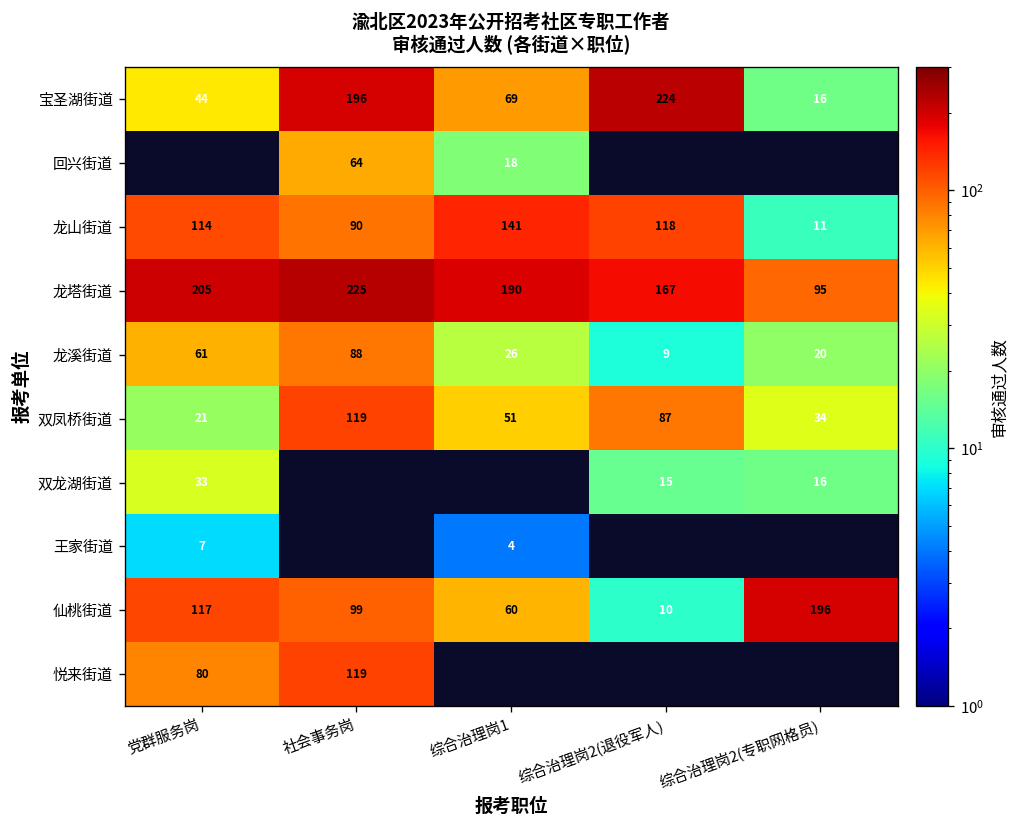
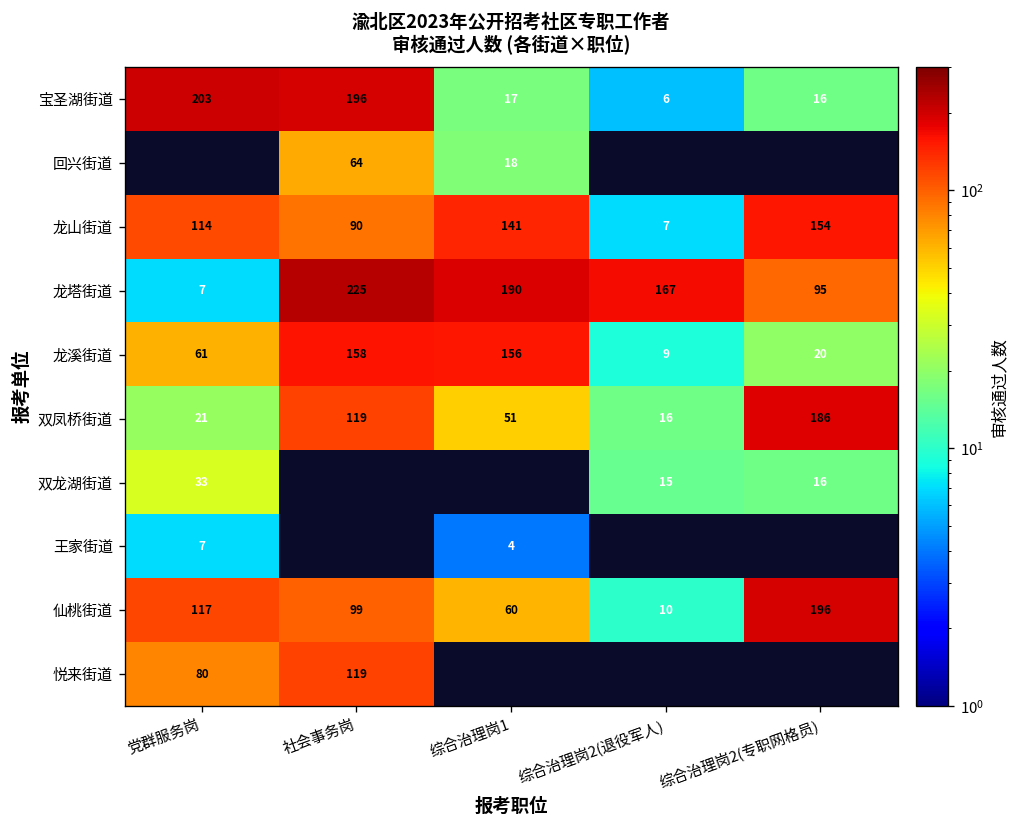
宝圣湖街道, 党群服务岗: 44 -> 203
宝圣湖街道, 综合治理岗1: 69 -> 17
宝圣湖街道, 综合治理岗2(退役军人): 224 -> 6
龙山街道, 综合治理岗2(退役军人): 118 -> 7
龙山街道, 综合治理岗2(专职网格员): 11 -> 154
龙塔街道, 党群服务岗: 205 -> 7
龙溪街道, 社会事务岗: 88 -> 158
龙溪街道, 综合治理岗1: 26 -> 156
双凤桥街道, 综合治理岗2(退役军人): 87 -> 16
双凤桥街道, 综合治理岗2(专职网格员): 34 -> 186
